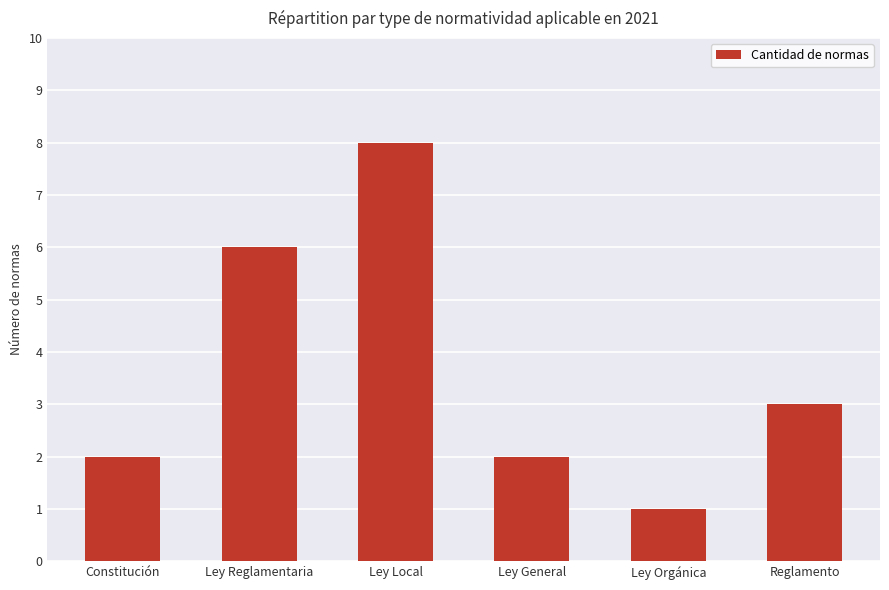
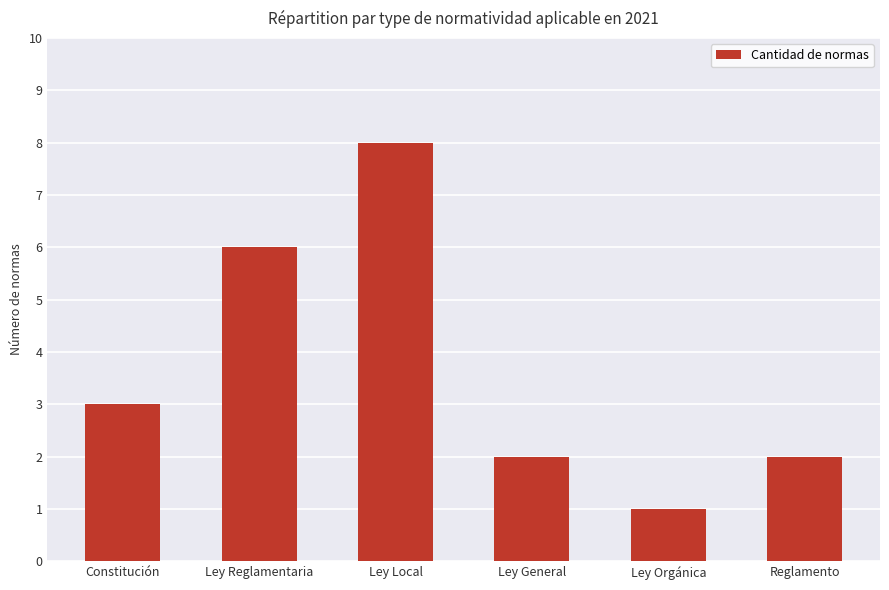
Constitución: 2 -> 3
Reglamento: 3 -> 2
